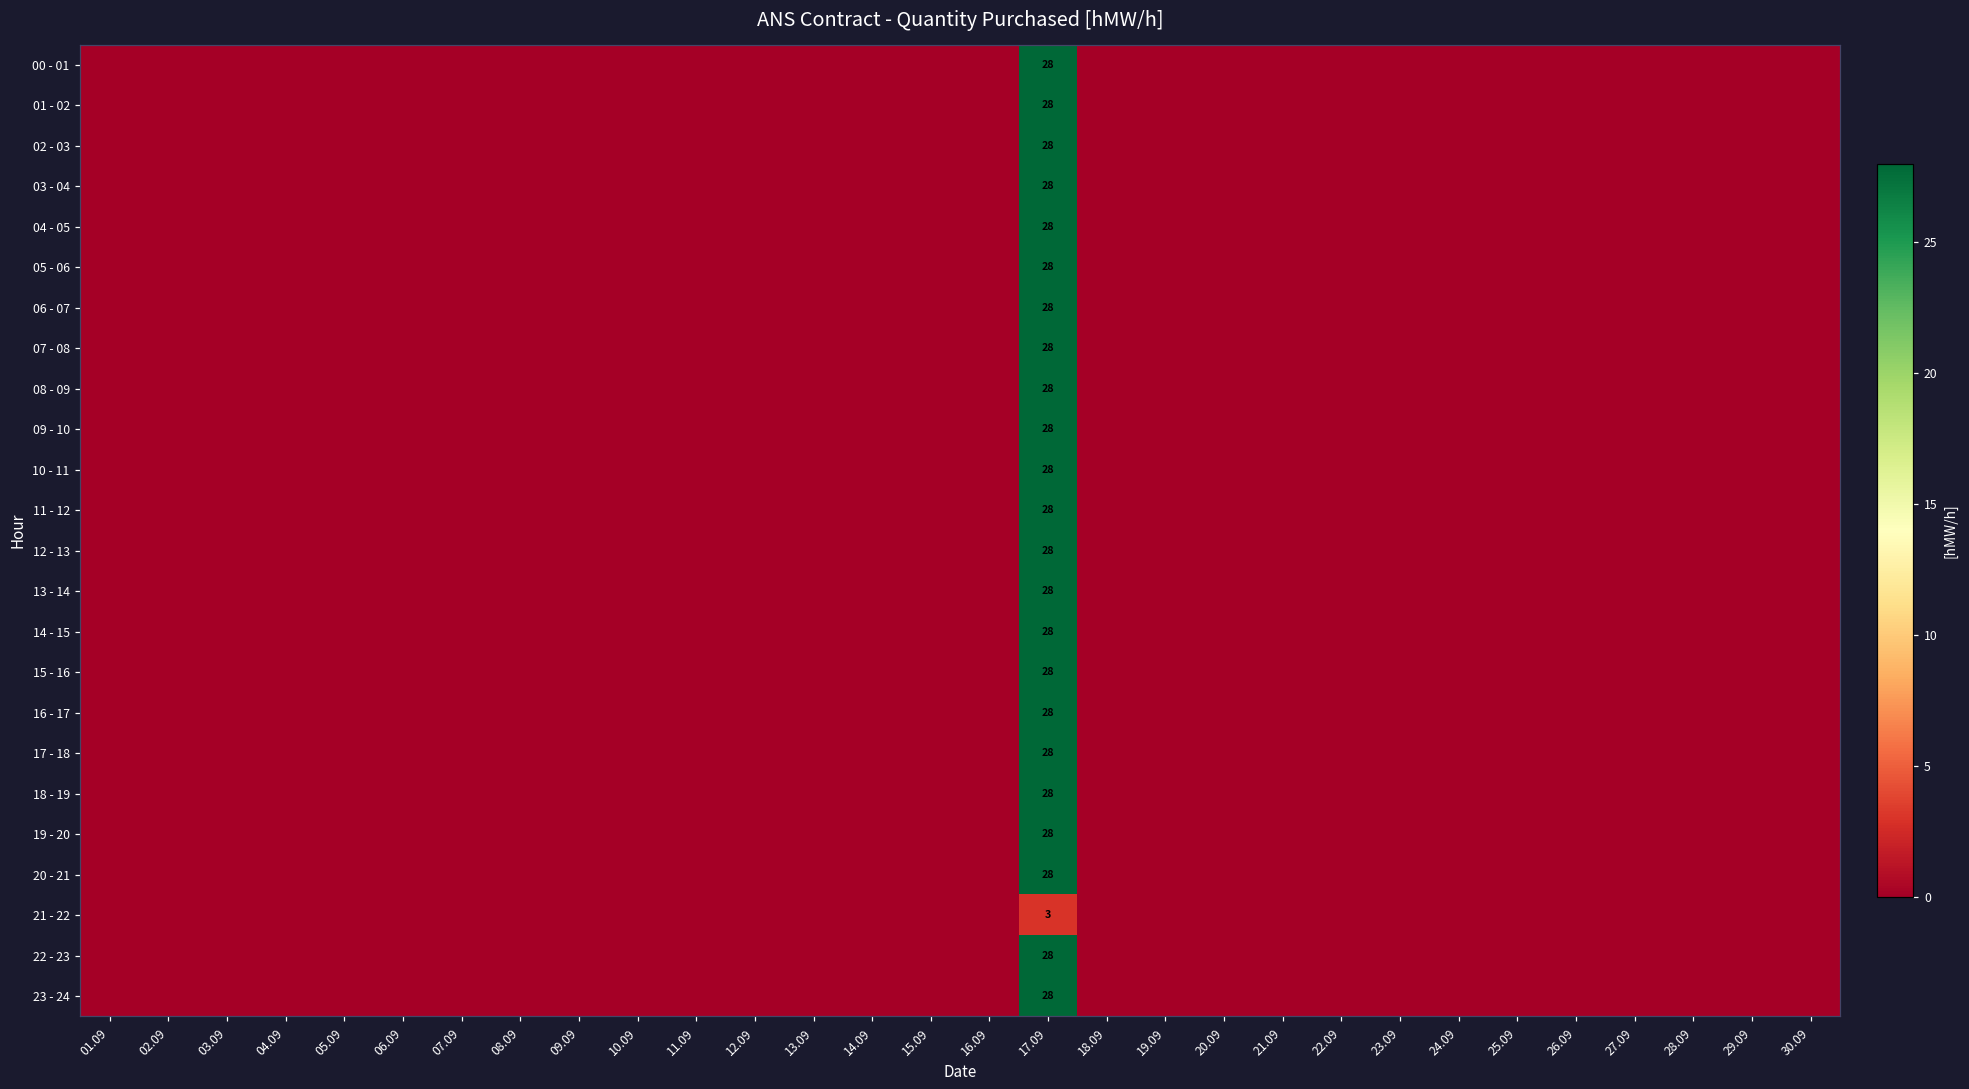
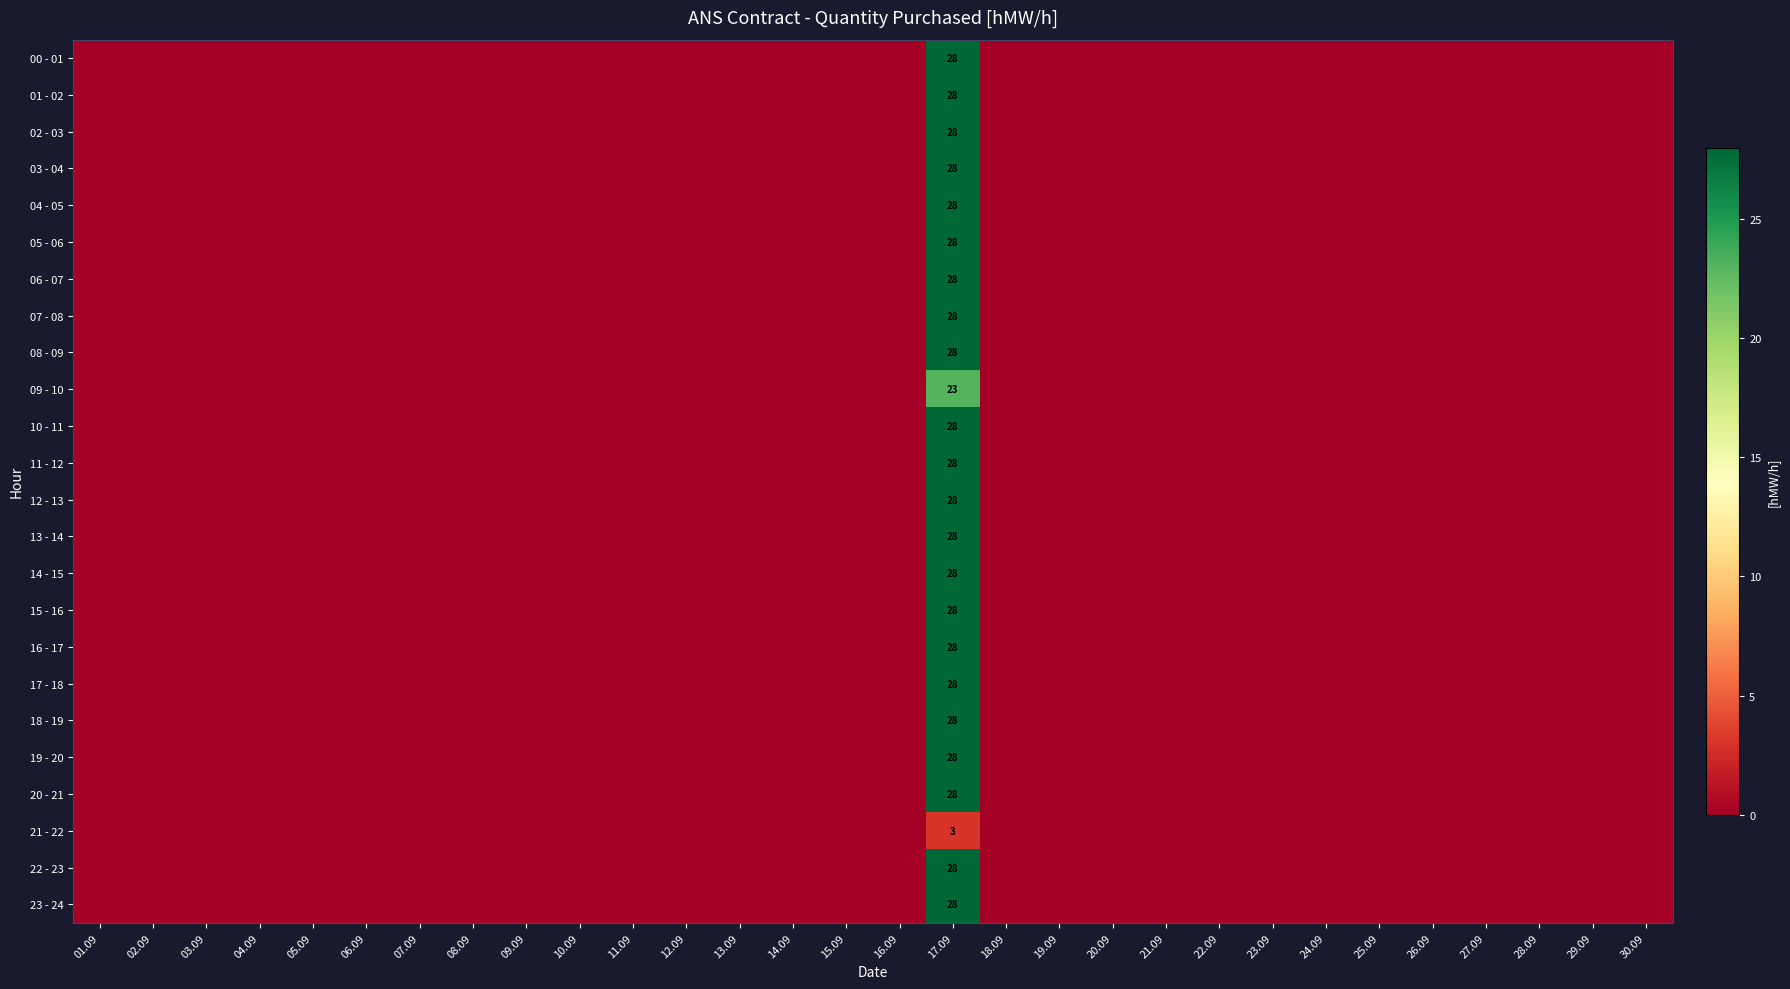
09 - 10, 17.09: 28 -> 23
